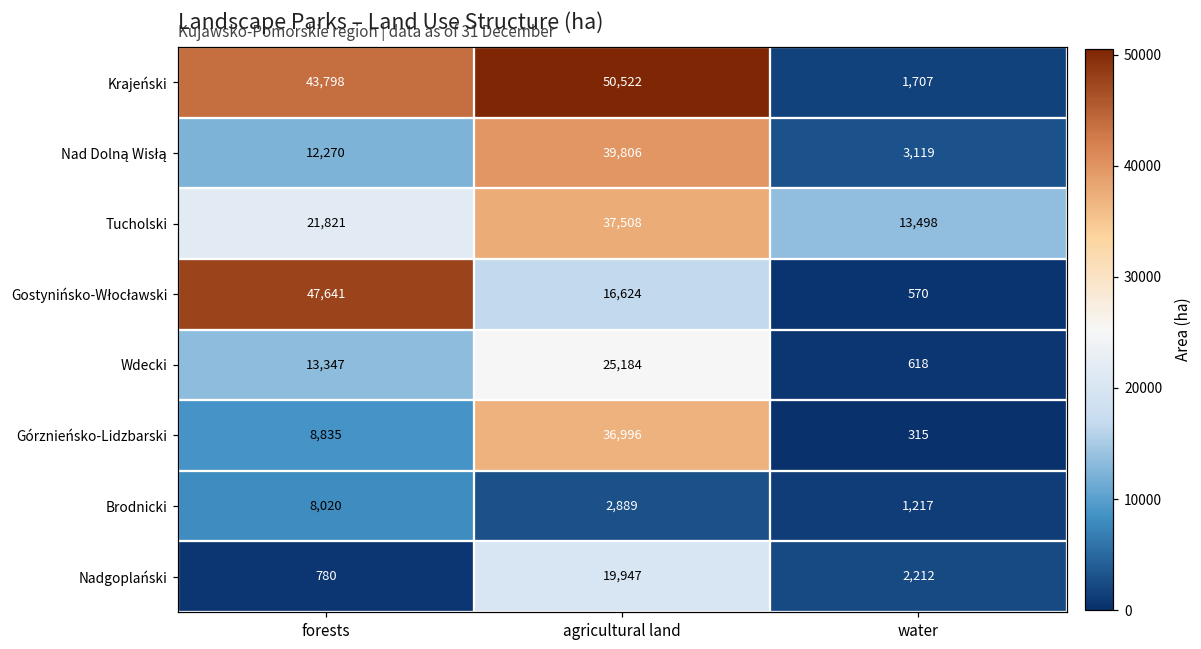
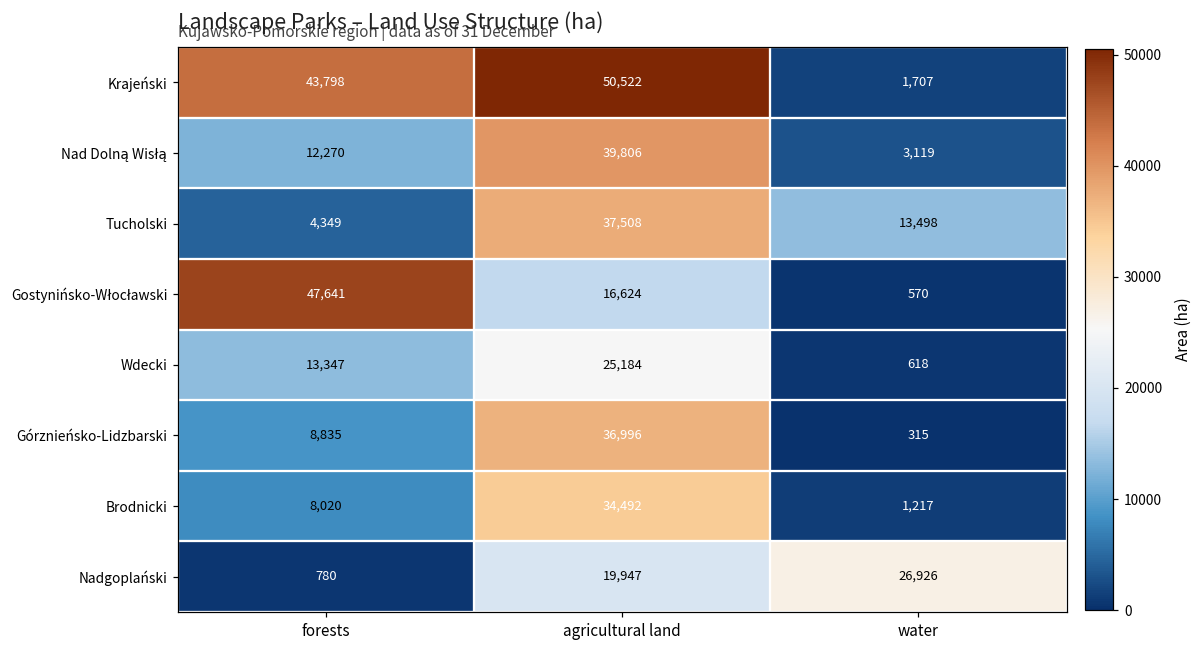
Tucholski, forests: 21,821 -> 4,349
Brodnicki, agricultural land: 2,889 -> 34,492
Nadgoplański, water: 2,212 -> 26,926
